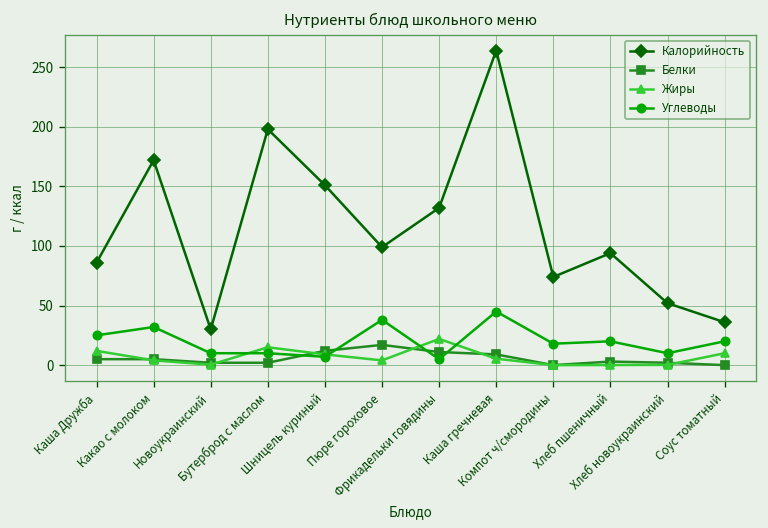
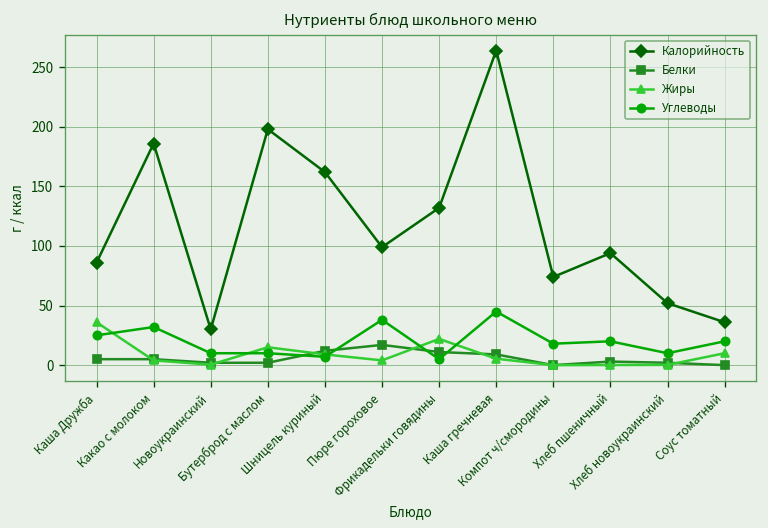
Жиры, Каша Дружба: 10 -> 40
Калорийность, Какао с молоком: 170 -> 190
Калорийность, Шницель куриный: 150 -> 160
